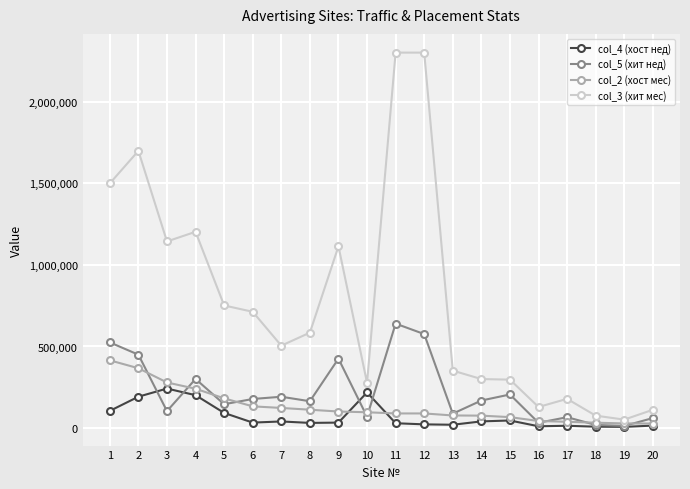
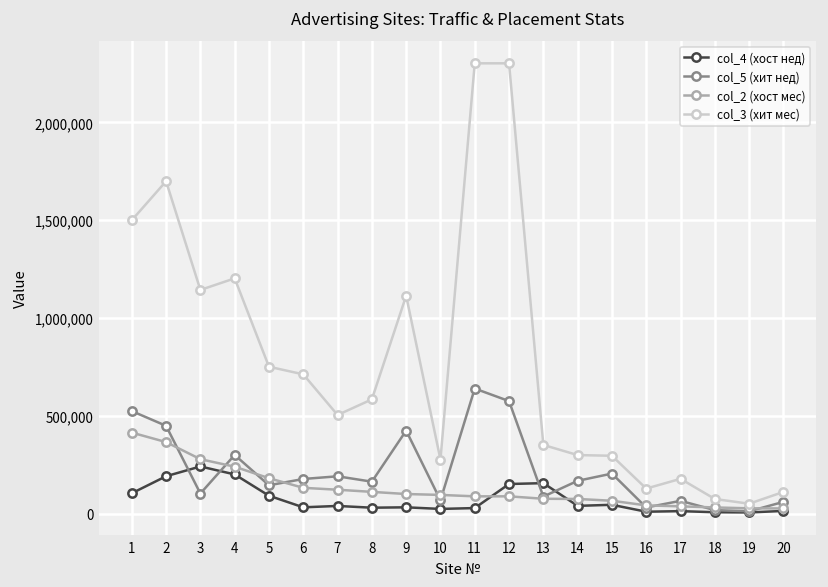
col_4 (хост нед), 10: 220,000 -> 30,000
col_4 (хост нед), 12: 20,000 -> 150,000
col_4 (хост нед), 13: 20,000 -> 160,000
